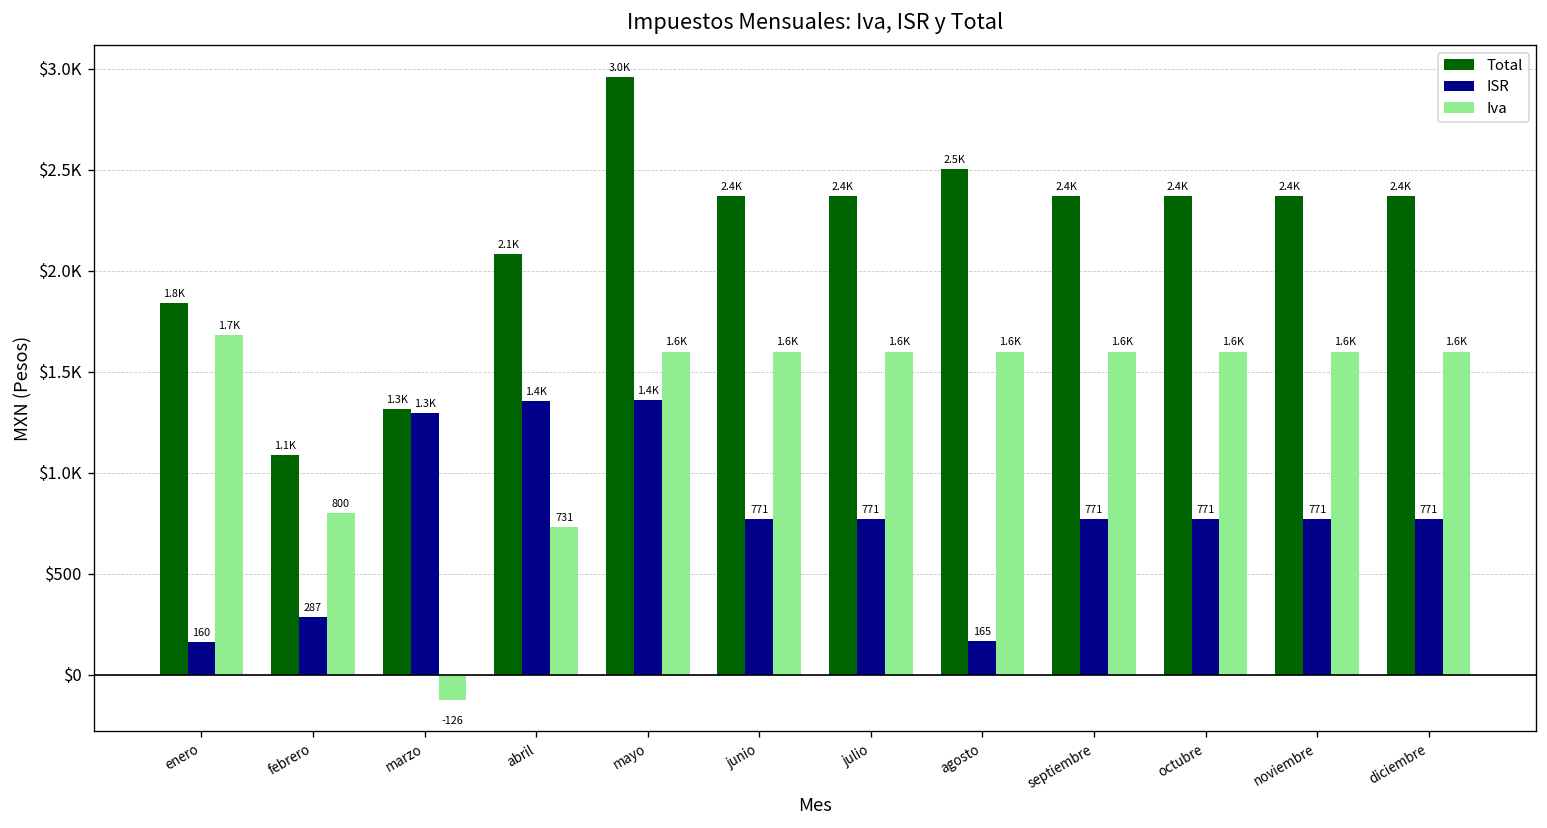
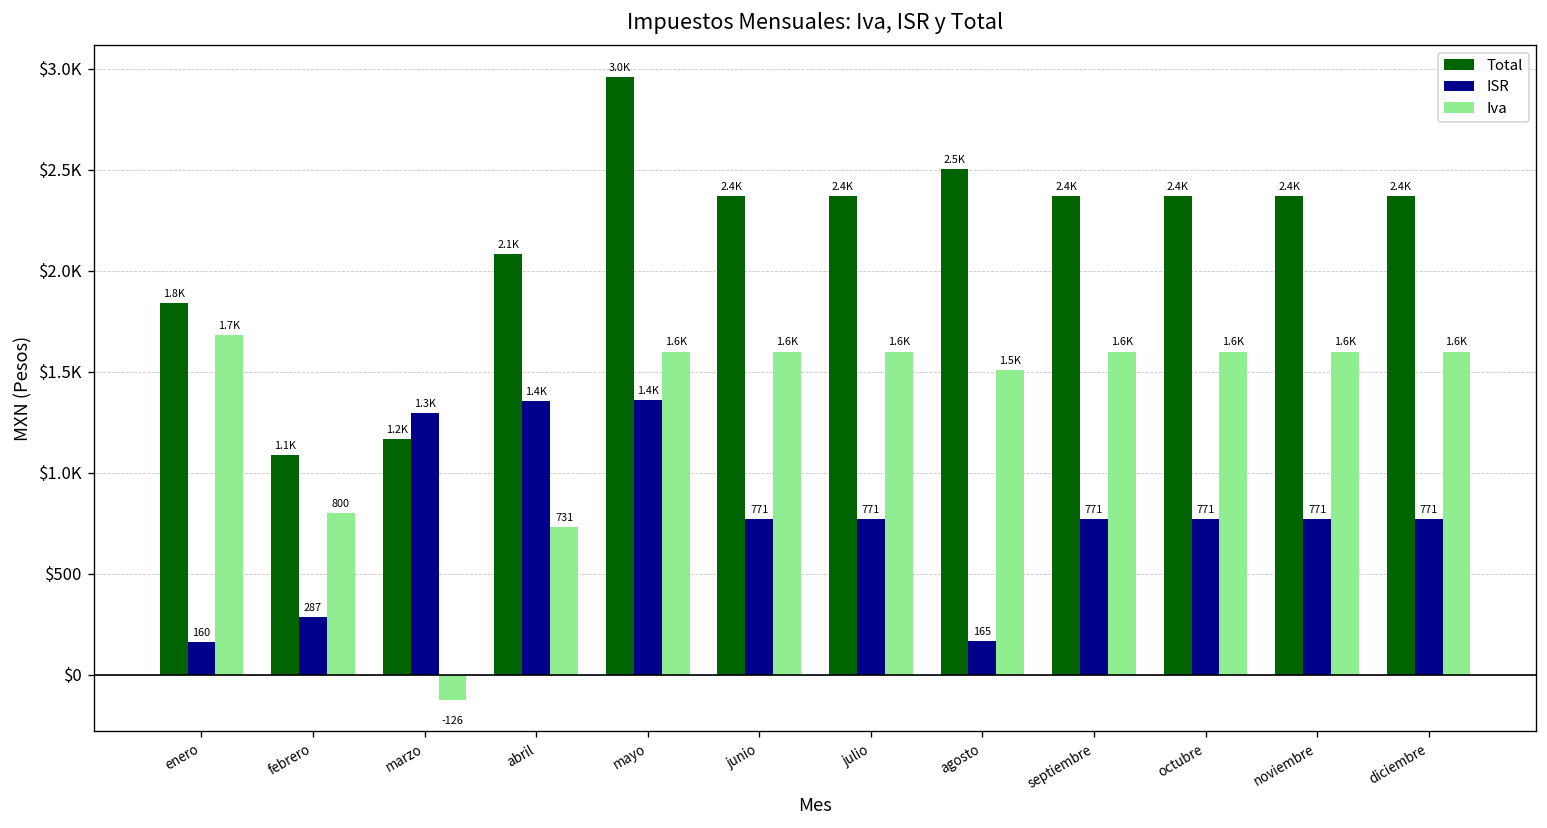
Total, marzo: 1.3K -> 1.2K
Iva, agosto: 1.6K -> 1.5K
